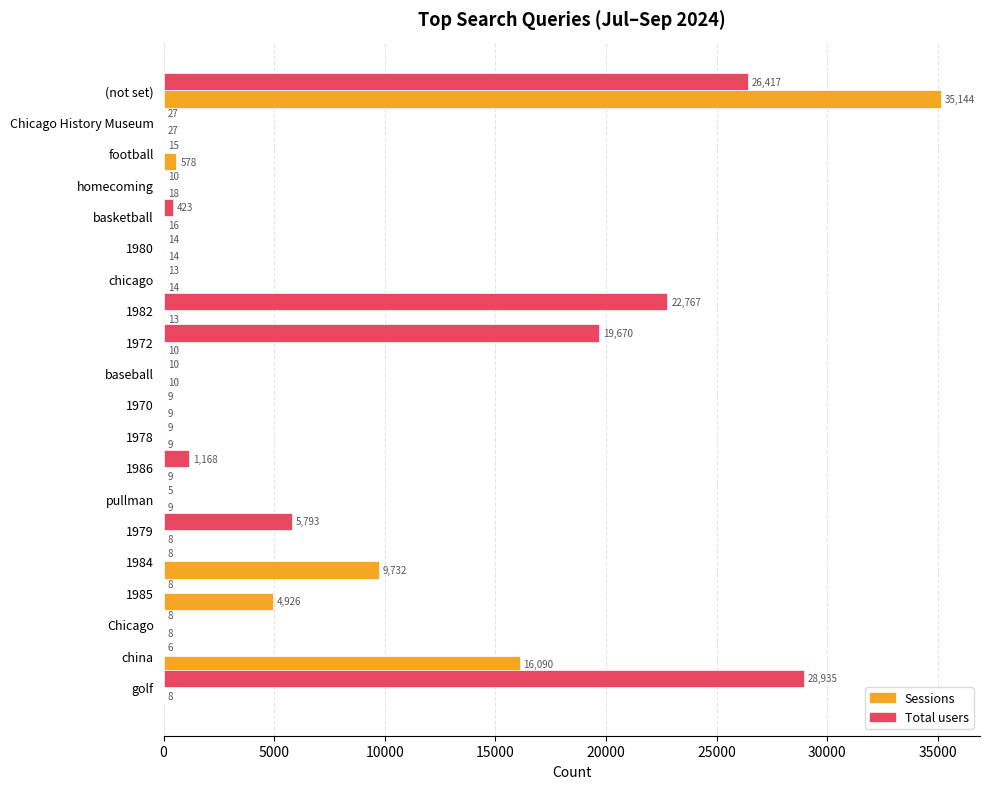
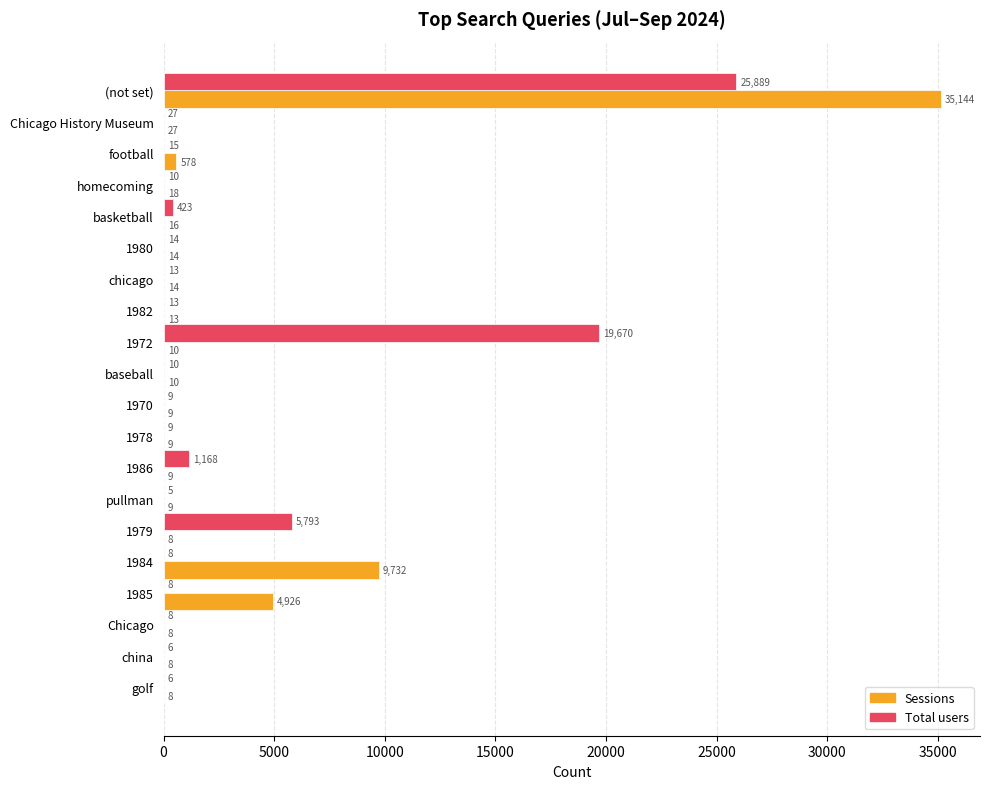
Total users, (not set): 26,417 -> 25,889
Total users, 1982: 22,767 -> 13
Sessions, china: 16,090 -> 8
Total users, golf: 28,935 -> 6
